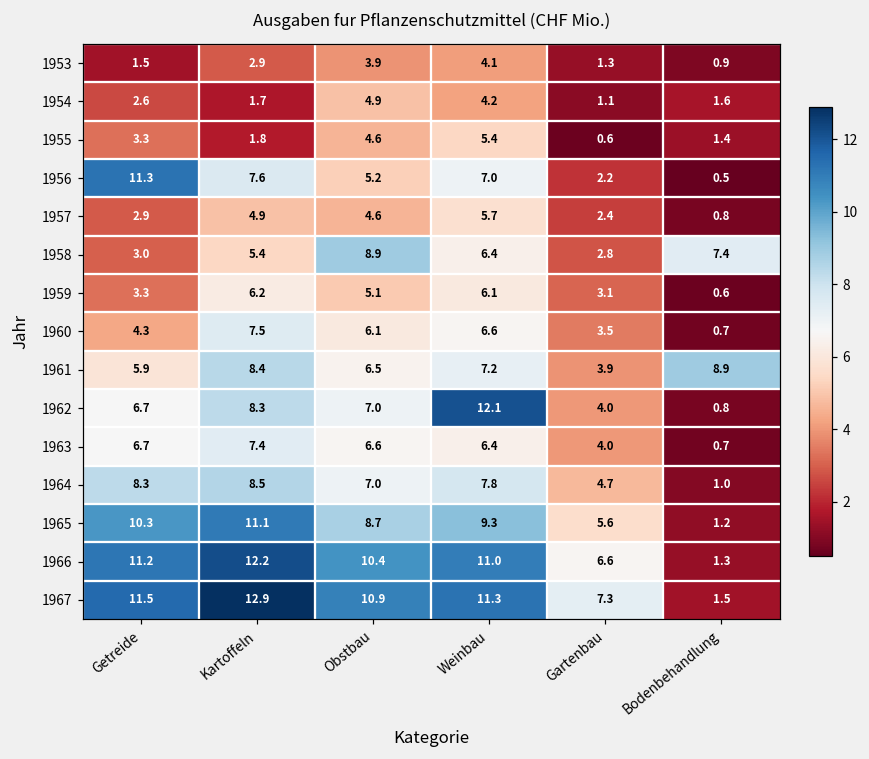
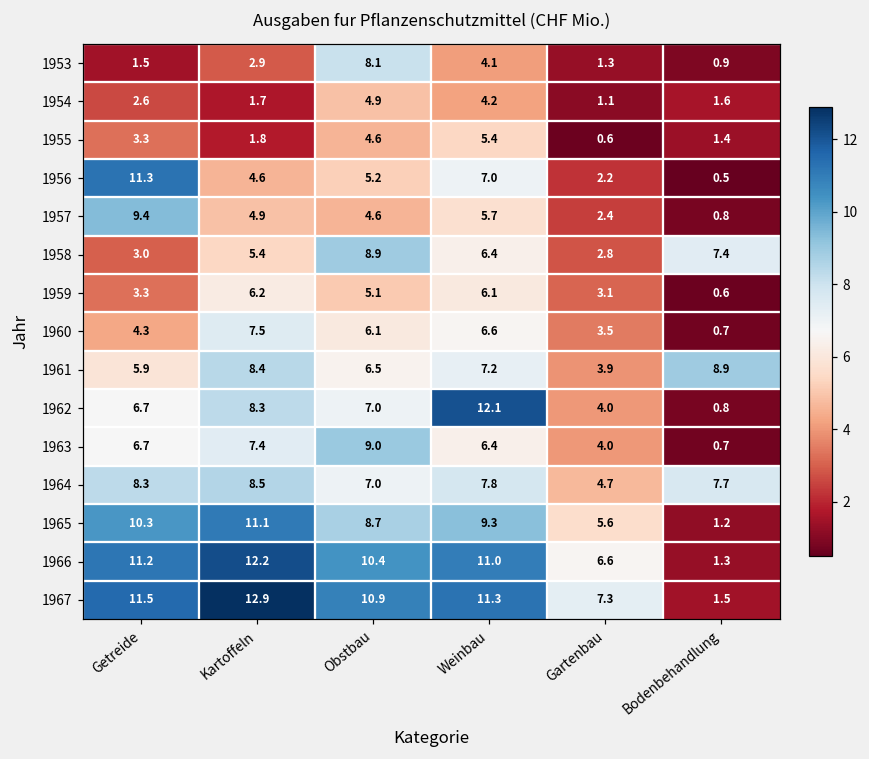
1953, Obstbau: 3.9 -> 8.1
1956, Kartoffeln: 7.6 -> 4.6
1957, Getreide: 2.9 -> 9.4
1963, Obstbau: 6.6 -> 9.0
1964, Bodenbehandlung: 1.0 -> 7.7
